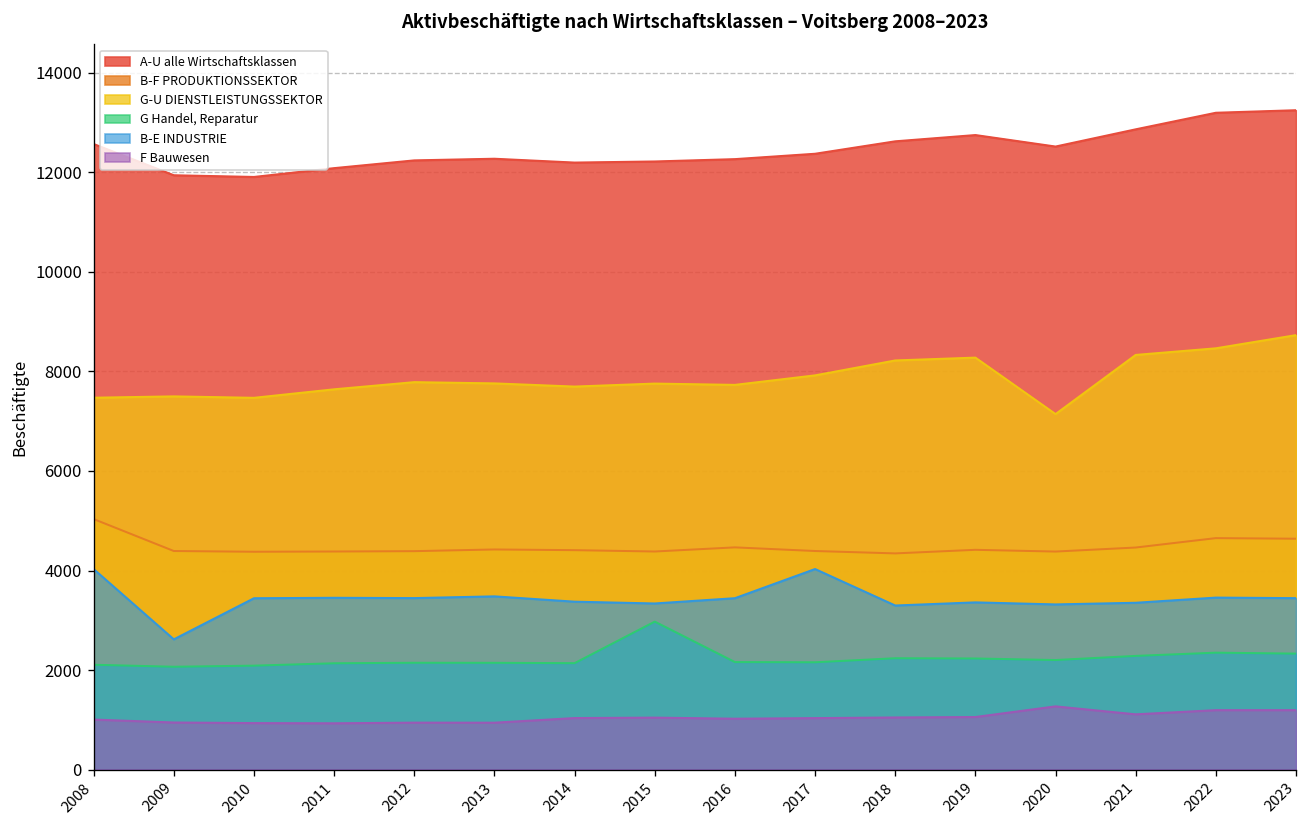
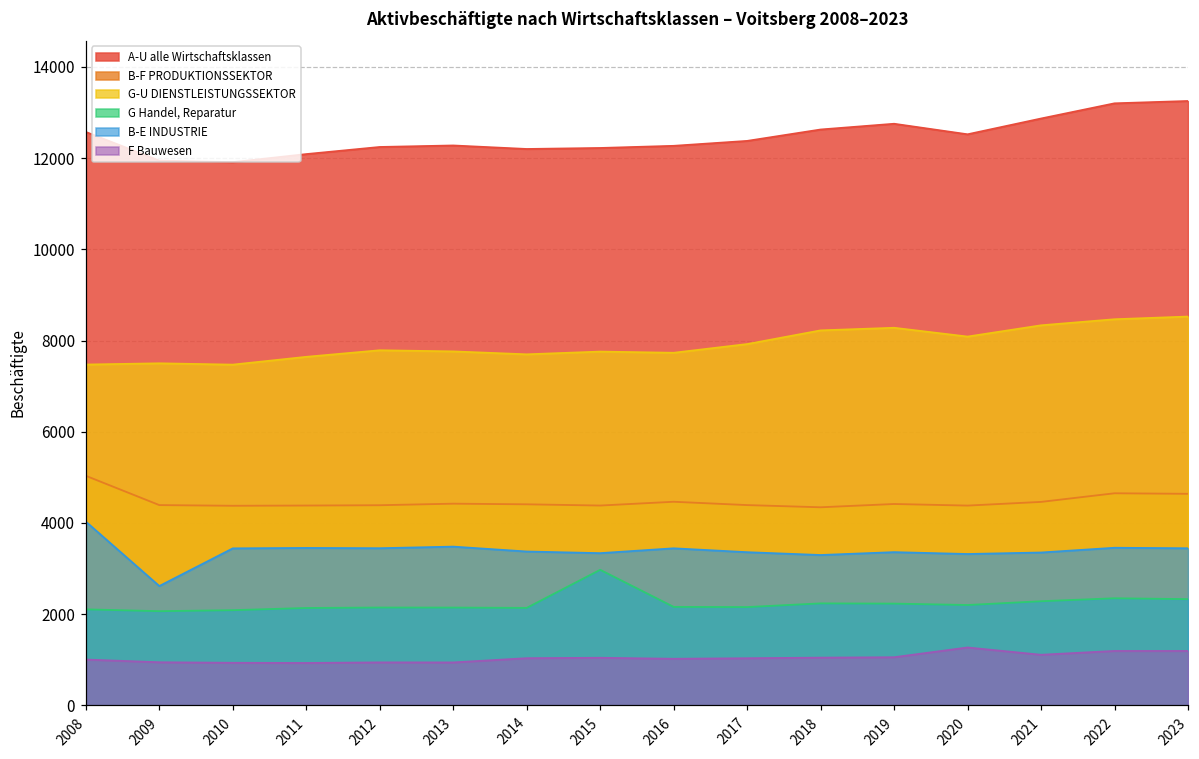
B-E INDUSTRIE, 2017: 4000 -> 3400
G-U DIENSTLEISTUNGSSEKTOR, 2020: 7100 -> 8100
G-U DIENSTLEISTUNGSSEKTOR, 2023: 8700 -> 8500
